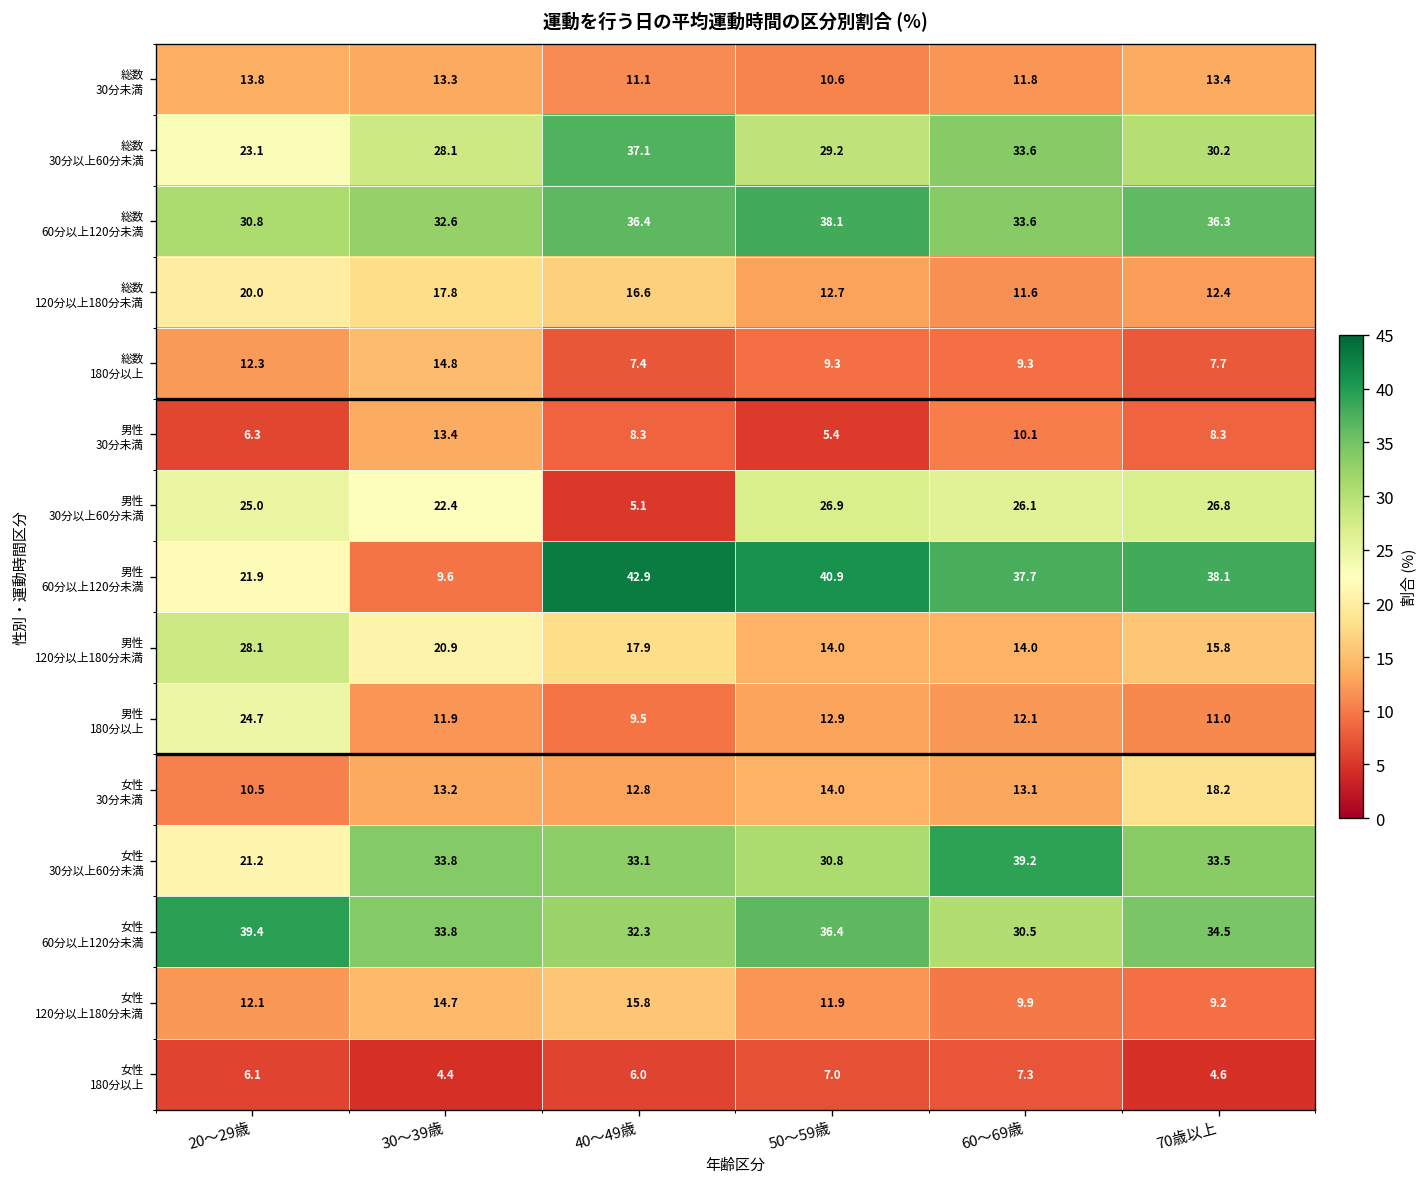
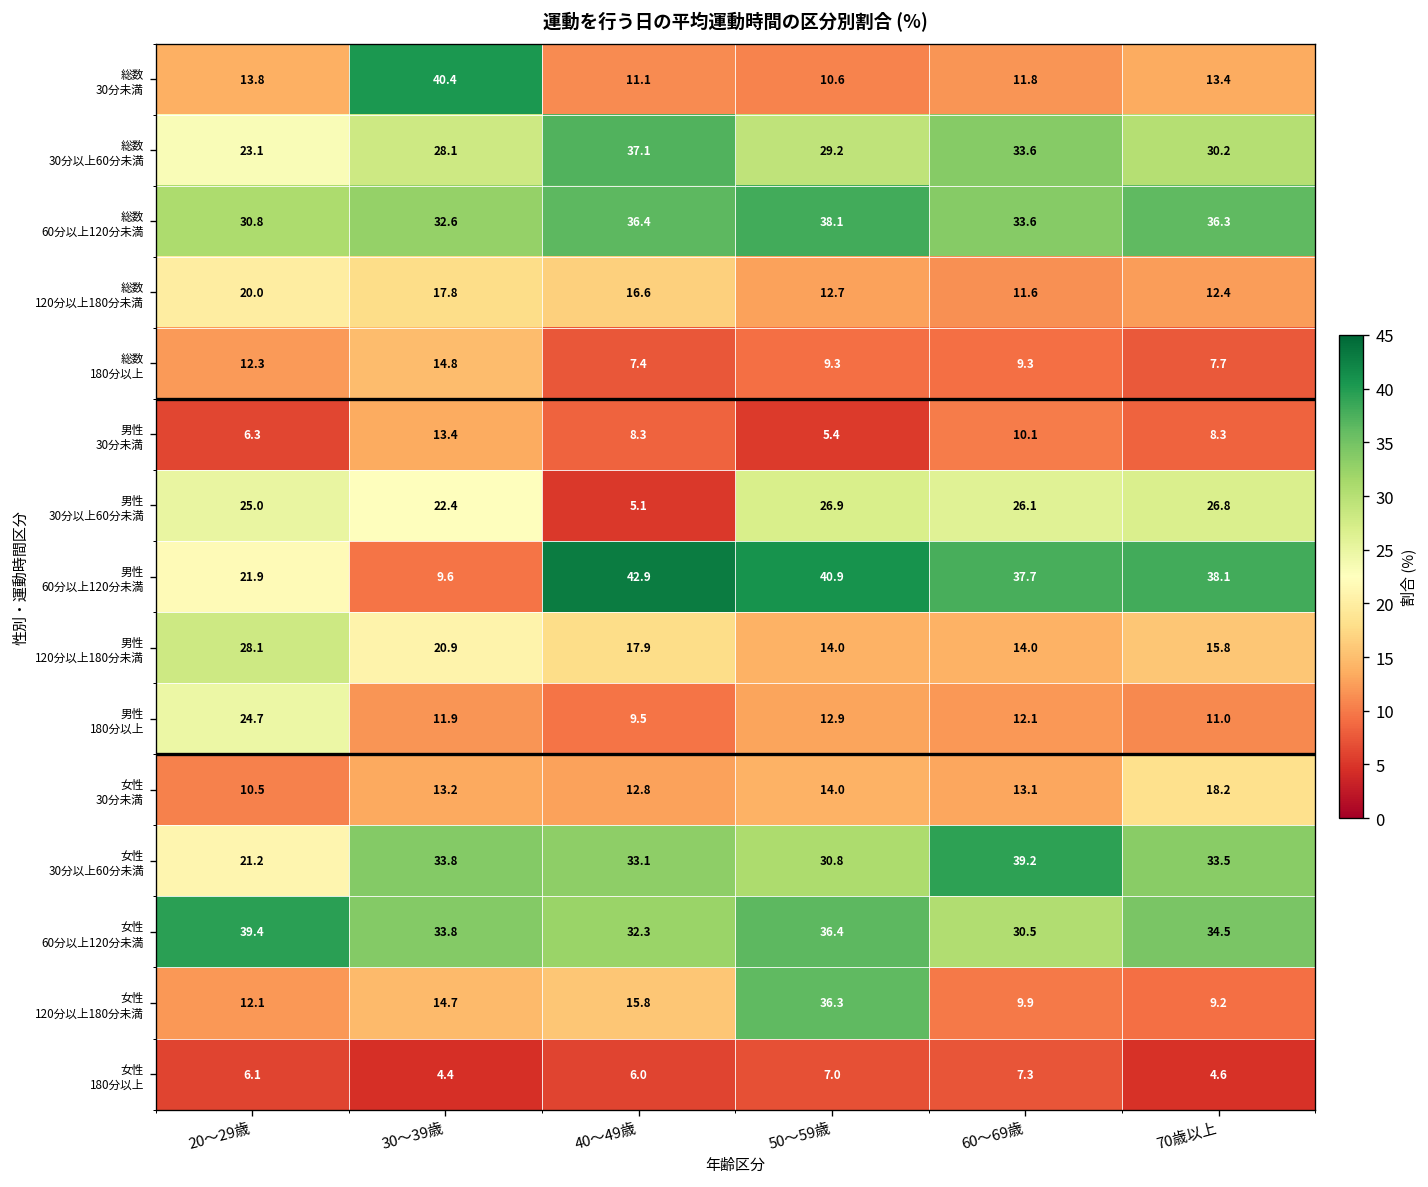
総数 30分未満, 30～39歳: 13.3 -> 40.4
女性 120分以上180分未満, 50～59歳: 11.9 -> 36.3
